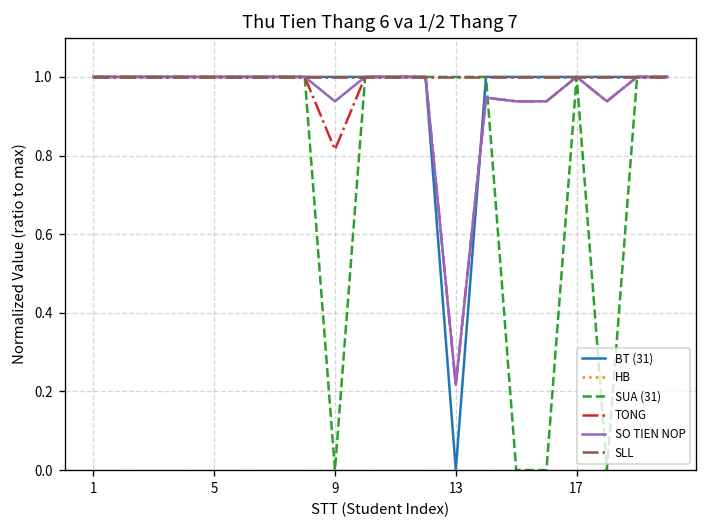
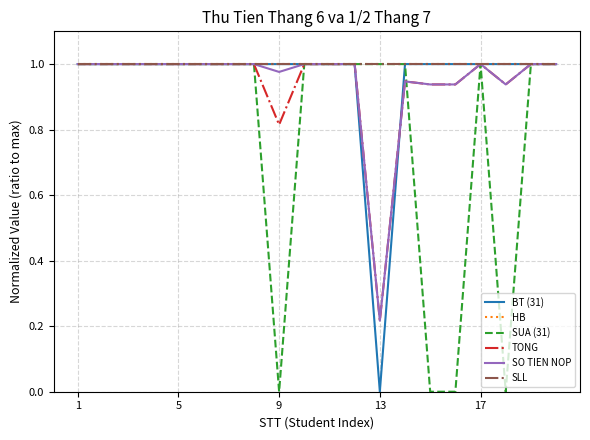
SO TIEN NOP, 9: 0.94 -> 0.98
